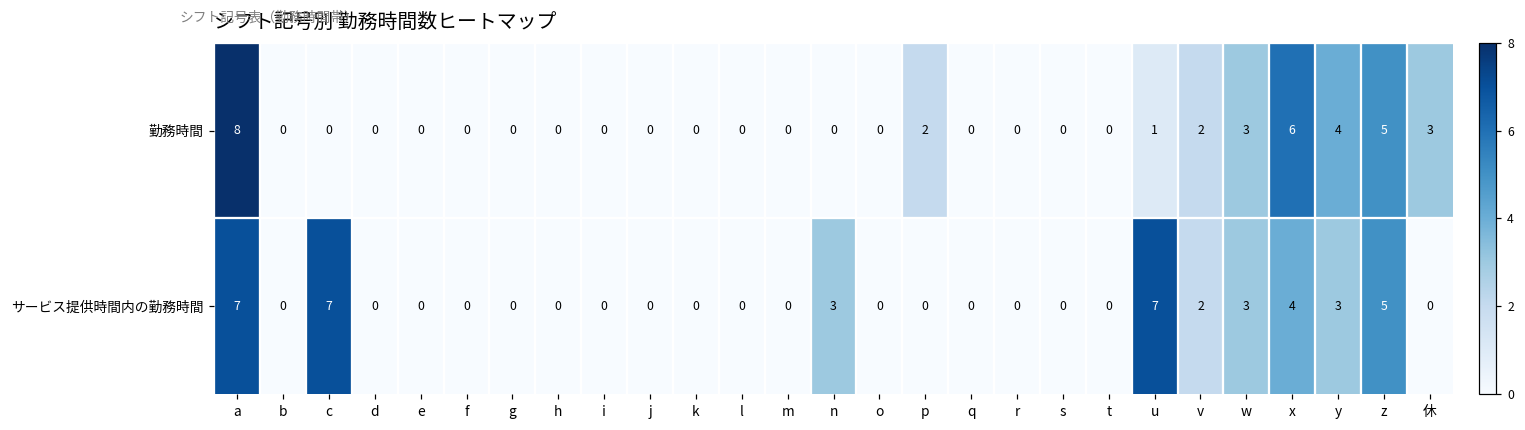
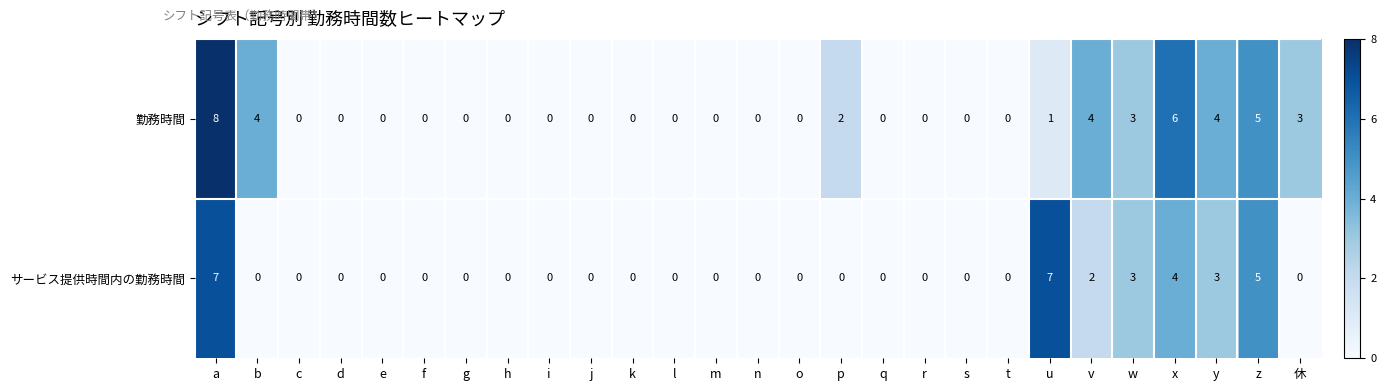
勤務時間, b: 0 -> 4
勤務時間, v: 2 -> 4
サービス提供時間内の勤務時間, c: 7 -> 0
サービス提供時間内の勤務時間, n: 3 -> 0
